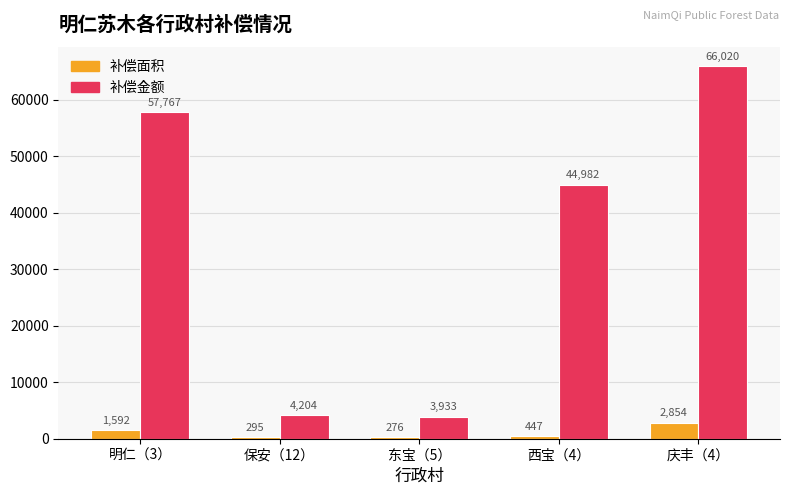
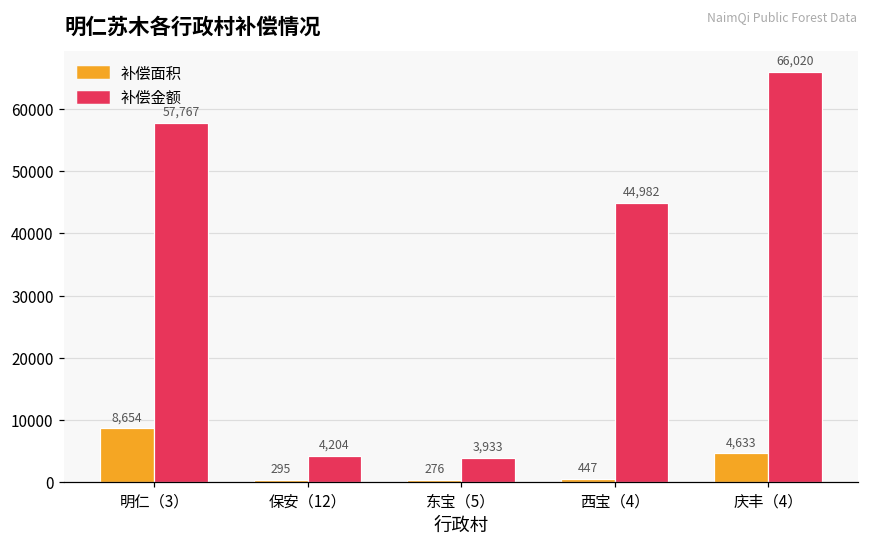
补偿面积, 明仁（3）: 1,592 -> 8,654
补偿面积, 庆丰（4）: 2,854 -> 4,633
